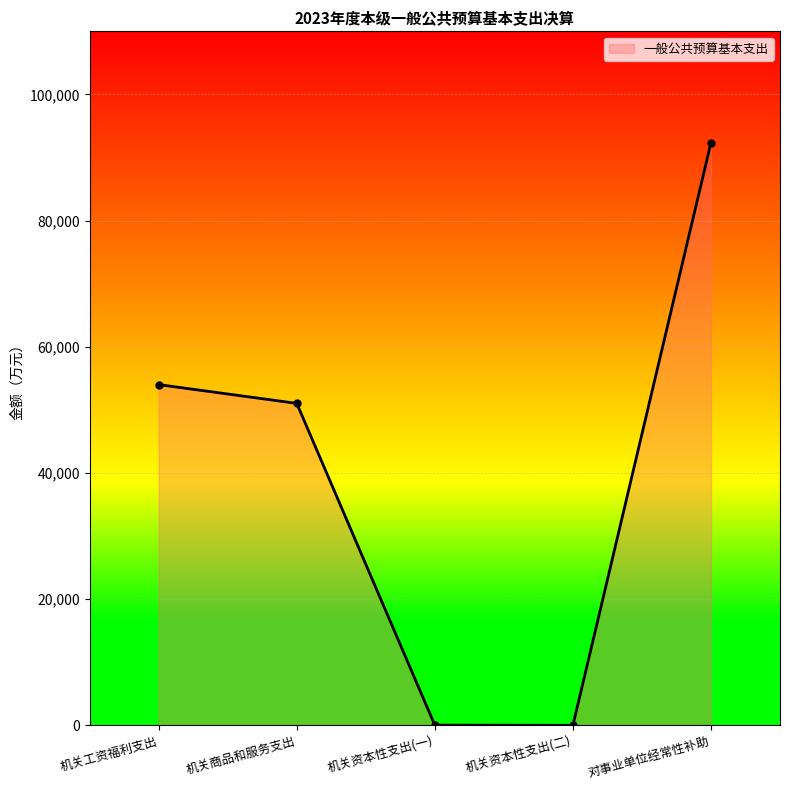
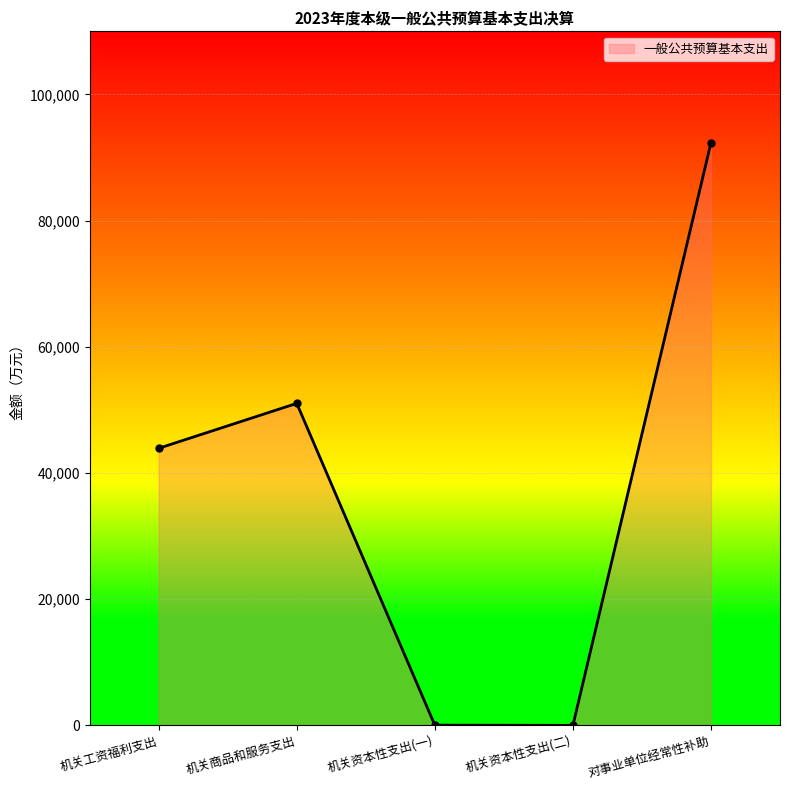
机关工资福利支出: 54,000 -> 44,000
